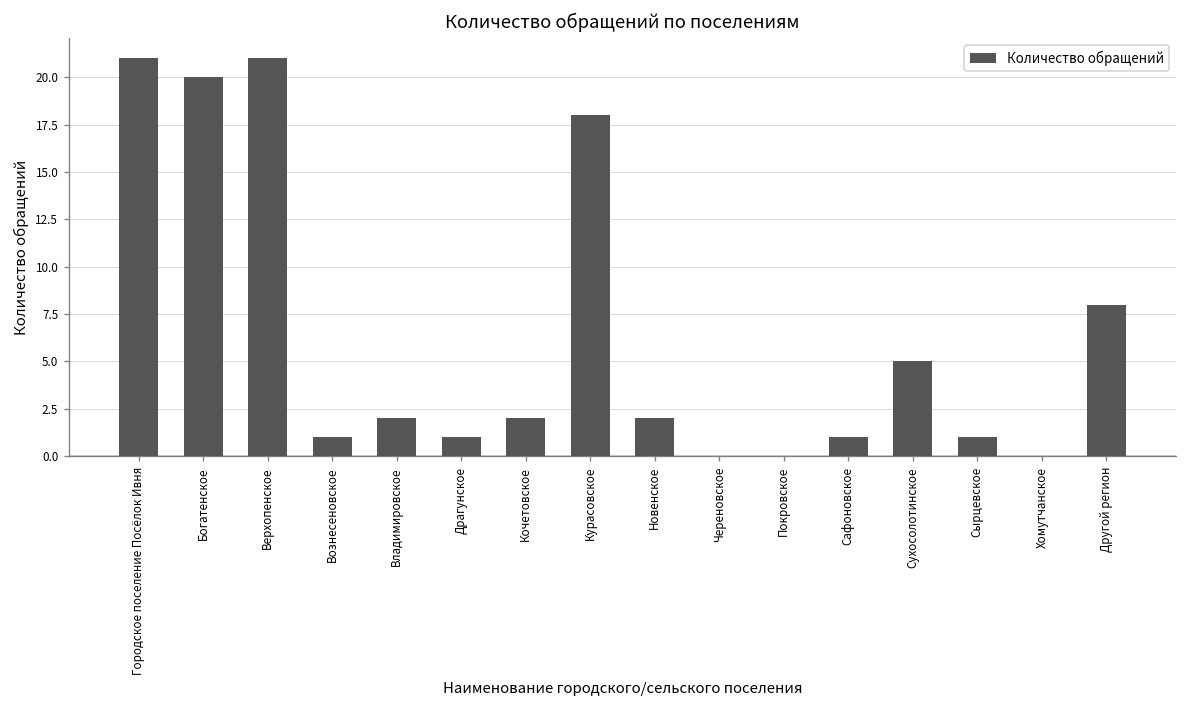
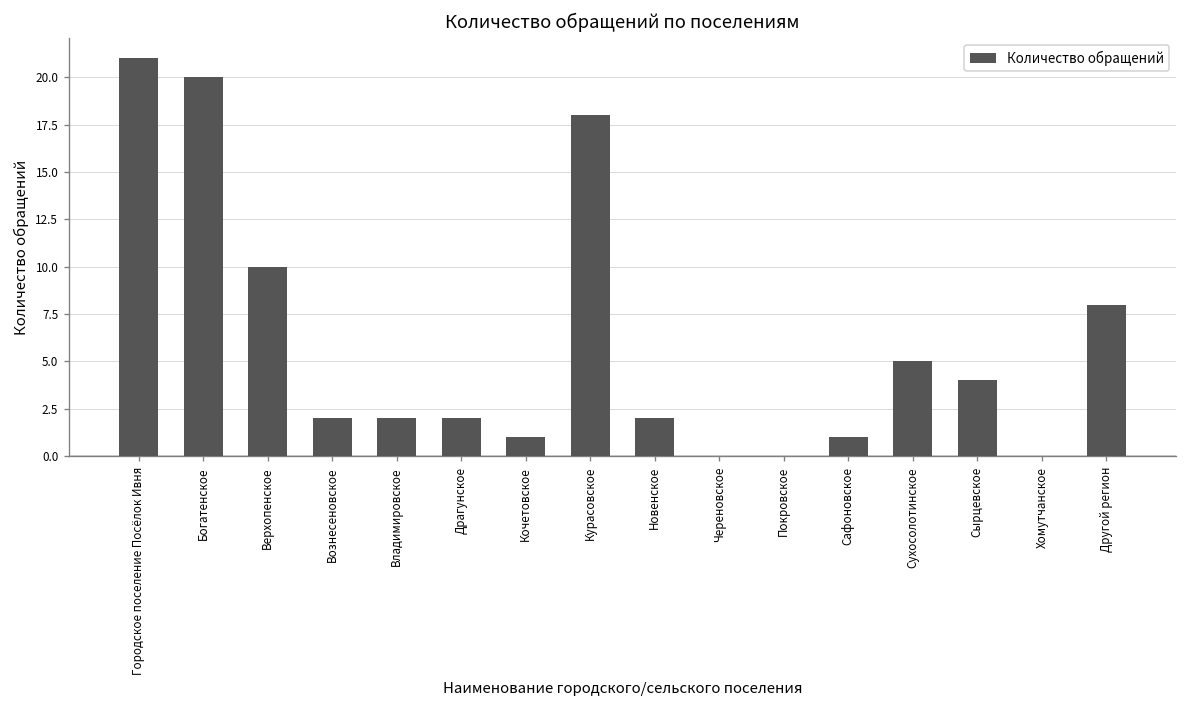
Верхопенское: 21 -> 10
Вознесеновское: 1 -> 2
Драгунское: 1 -> 2
Кочетовское: 2 -> 1
Сырцевское: 1 -> 4
